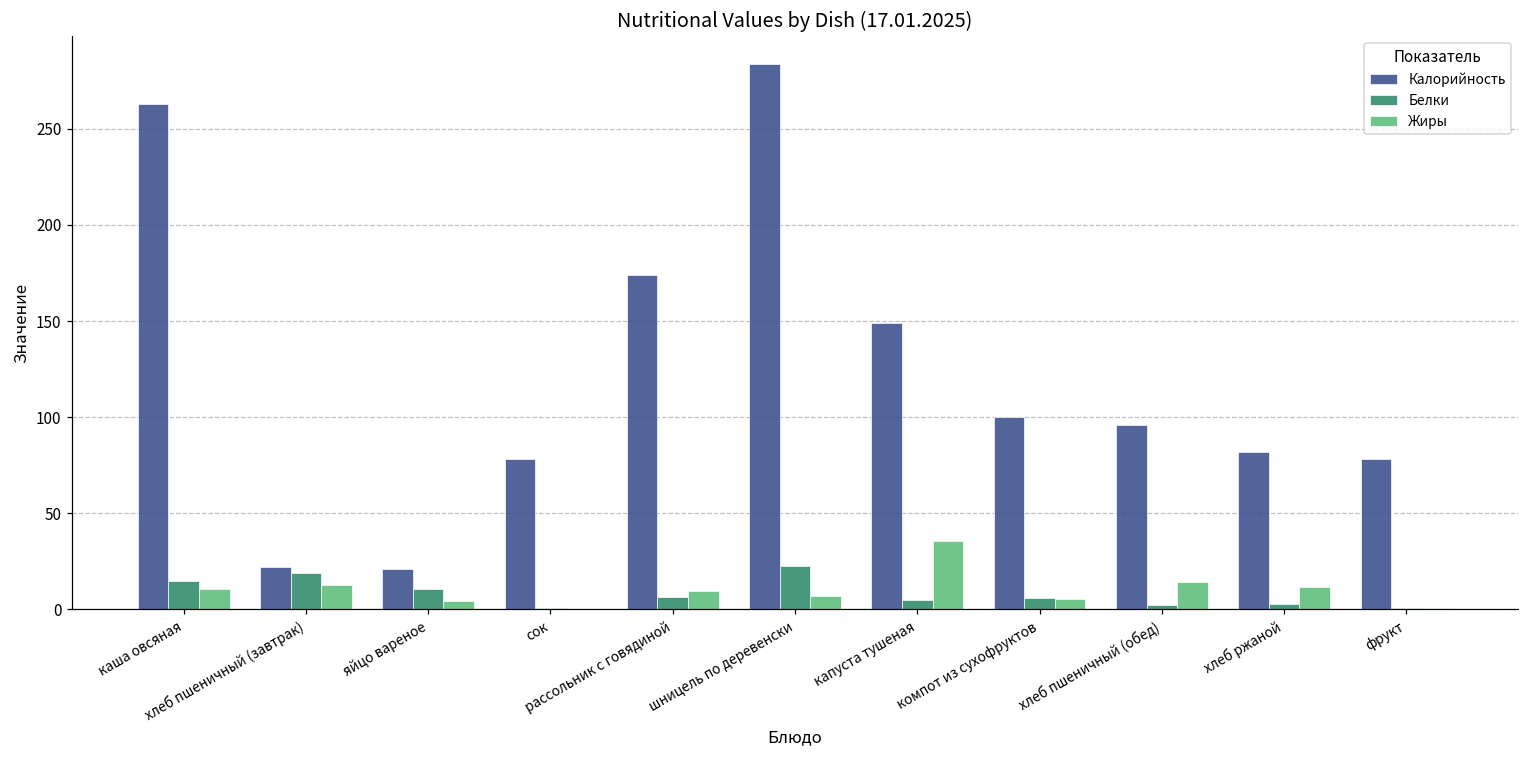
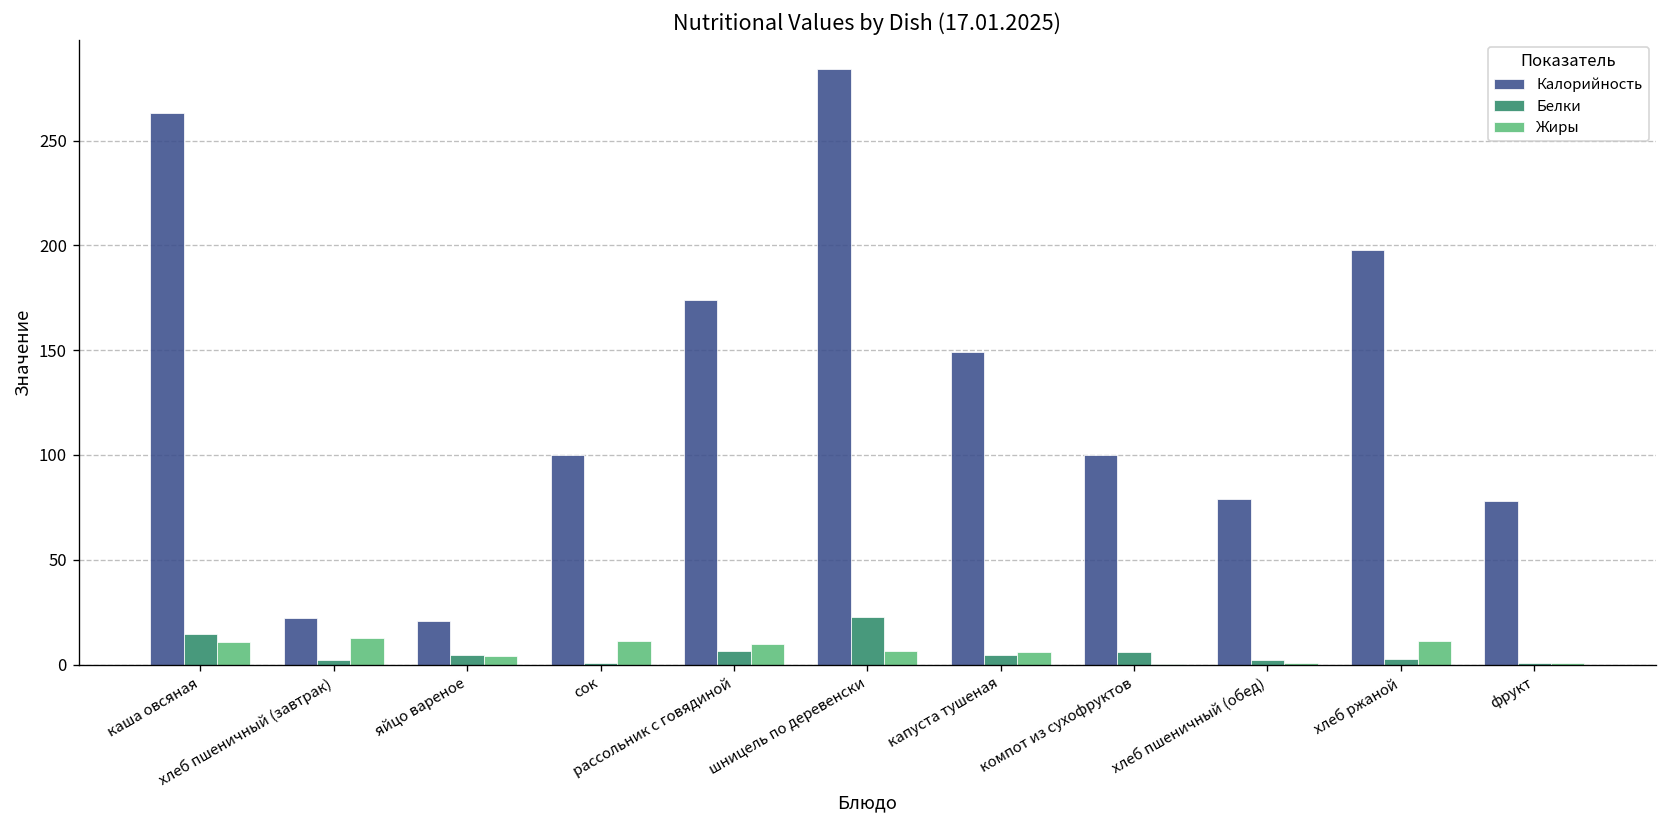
Белки, хлеб пшеничный (завтрак): 19 -> 2
Белки, яйцо вареное: 11 -> 5
Калорийность, сок: 78 -> 100
Жиры, сок: 0 -> 11
Жиры, капуста тушеная: 35 -> 6
Жиры, компот из сухофруктов: 5 -> 0
Калорийность, хлеб пшеничный (обед): 96 -> 79
Жиры, хлеб пшеничный (обед): 14 -> 1
Калорийность, хлеб ржаной: 82 -> 198
